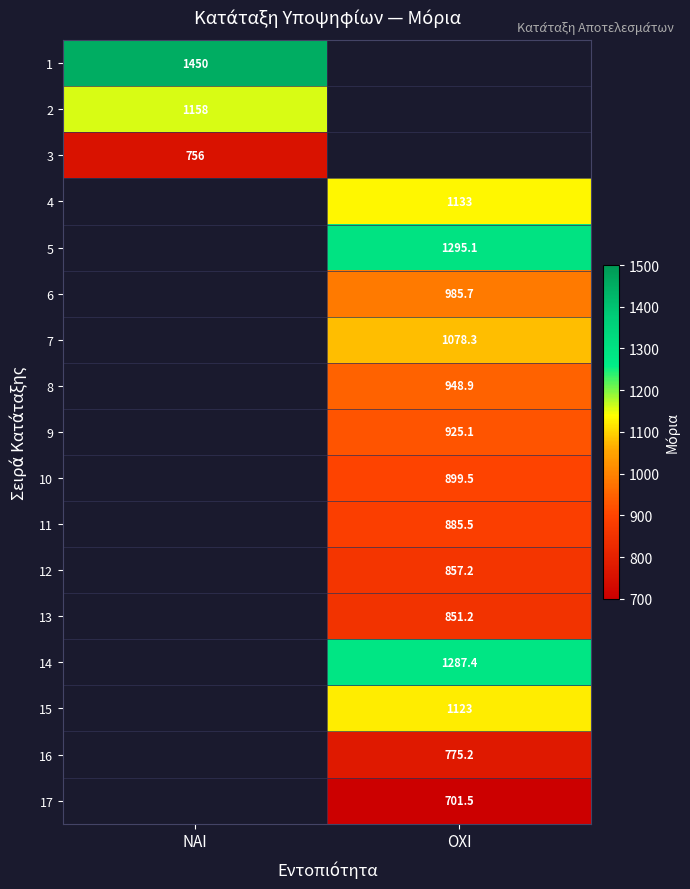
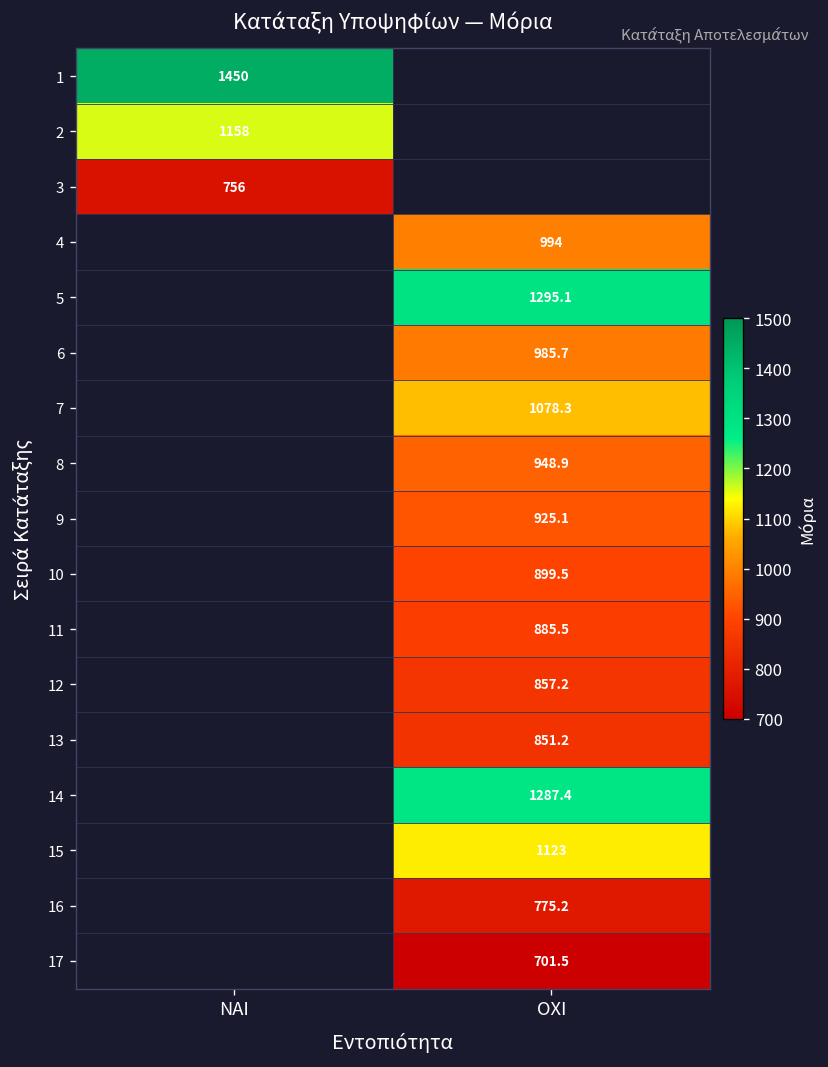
4, ΟΧΙ: 1133 -> 994
